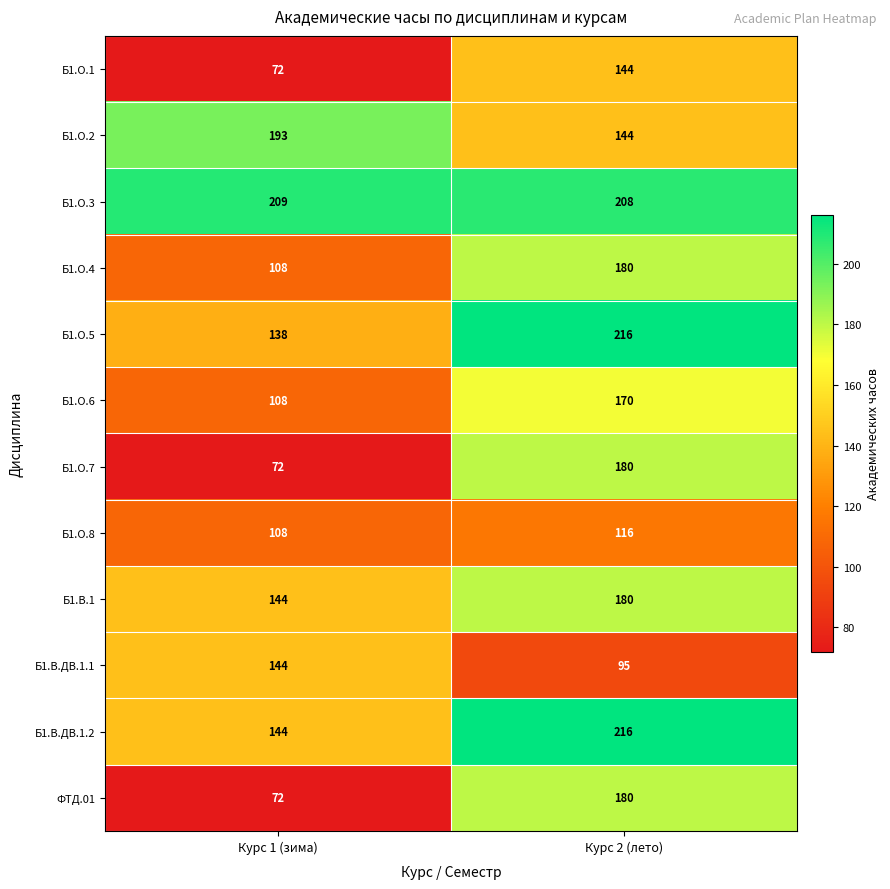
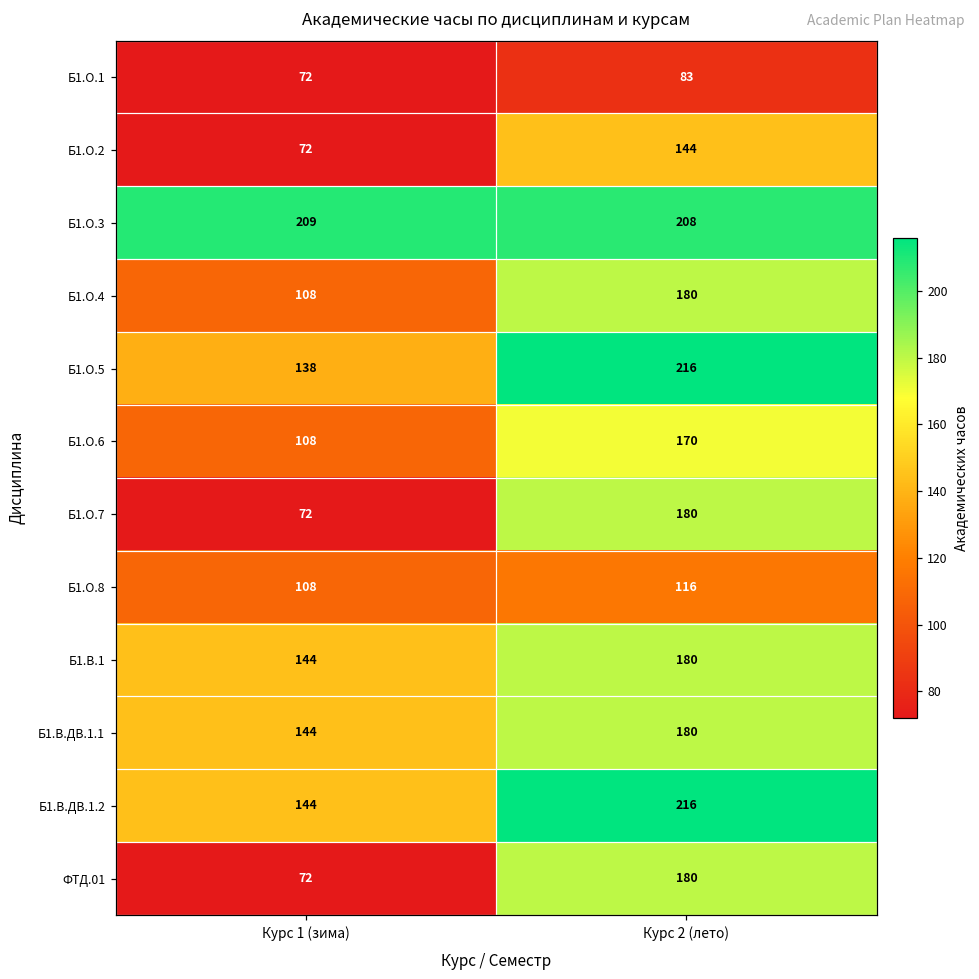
Б1.О.1, Курс 2 (лето): 144 -> 83
Б1.О.2, Курс 1 (зима): 193 -> 72
Б1.В.ДВ.1.1, Курс 2 (лето): 95 -> 180
